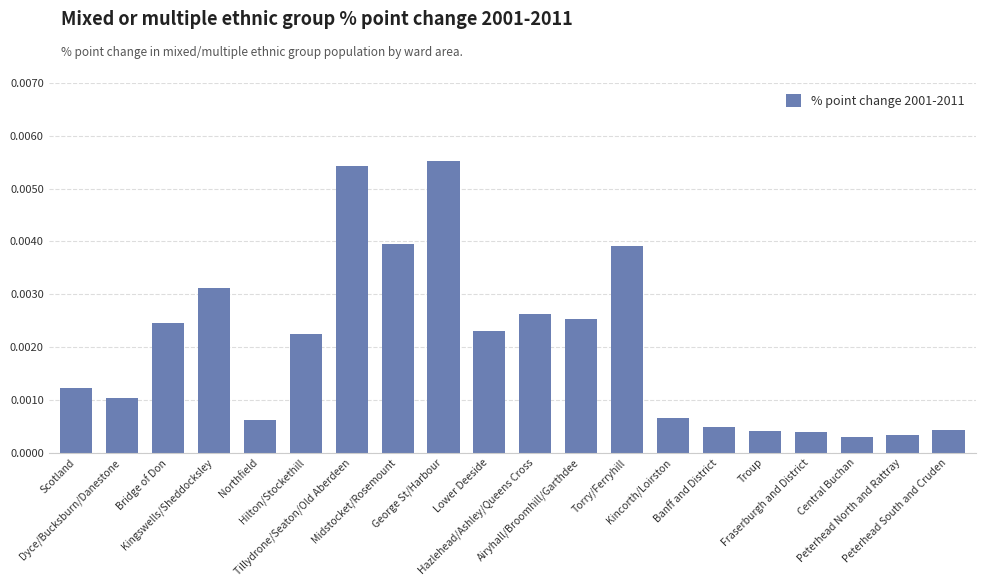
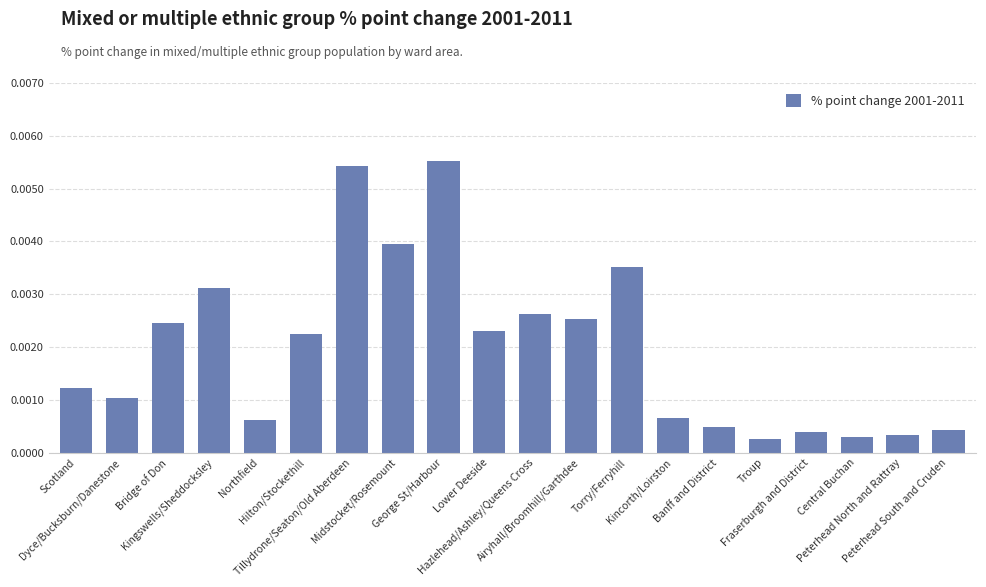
Torry/Ferryhill: 0.0039 -> 0.0035
Troup: 0.0004 -> 0.0003
